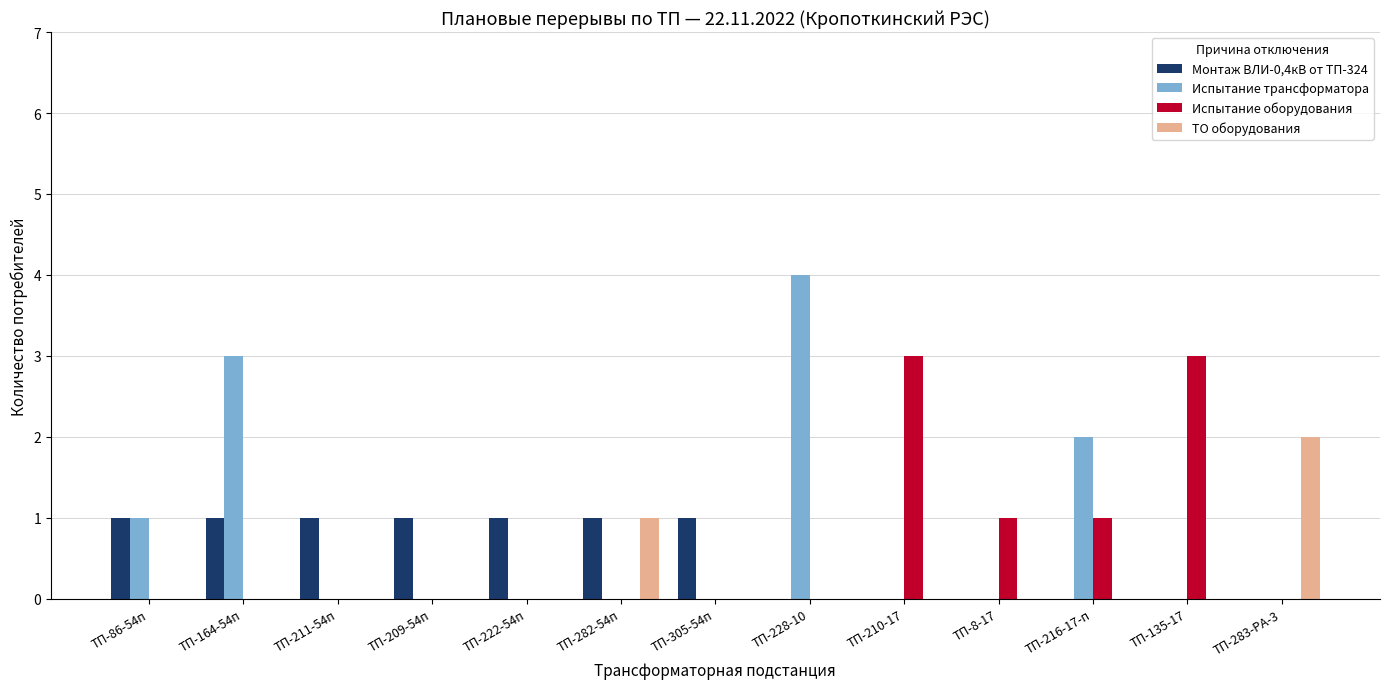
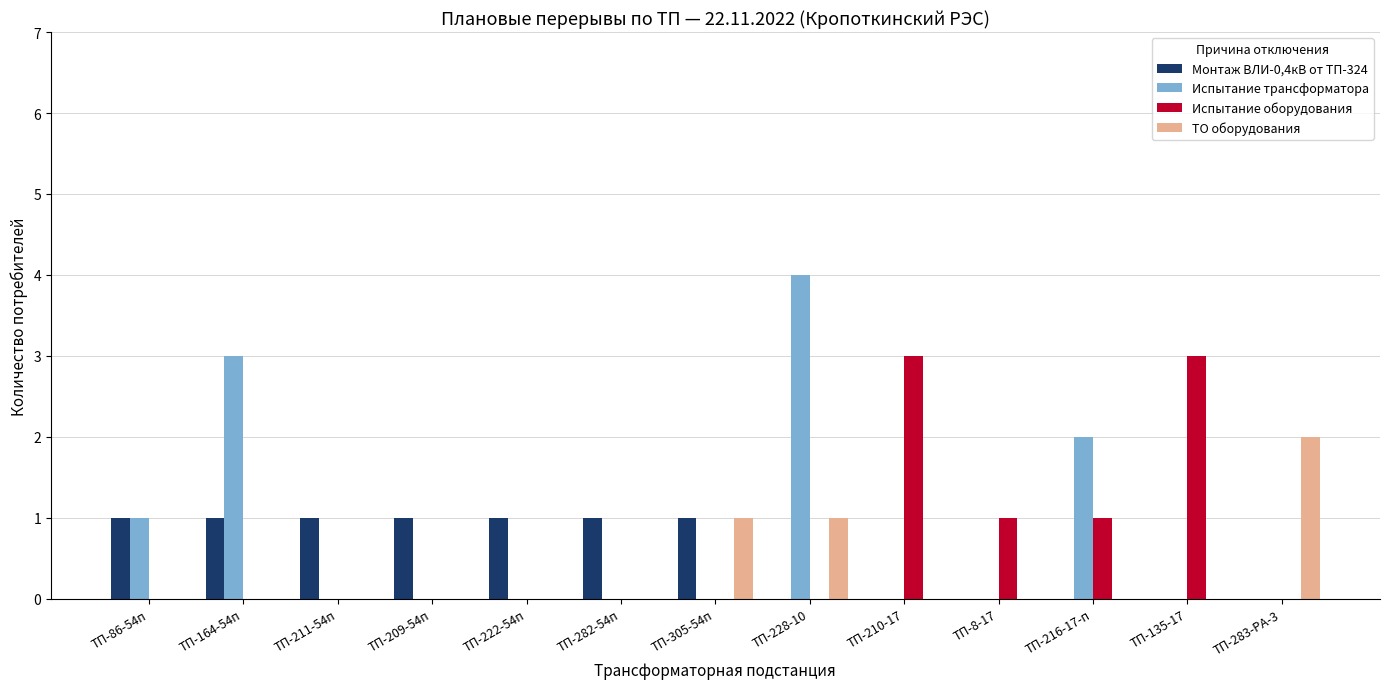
ТО оборудования, ТП-282-54п: 1 -> 0
ТО оборудования, ТП-305-54п: 0 -> 1
ТО оборудования, ТП-228-10: 0 -> 1
